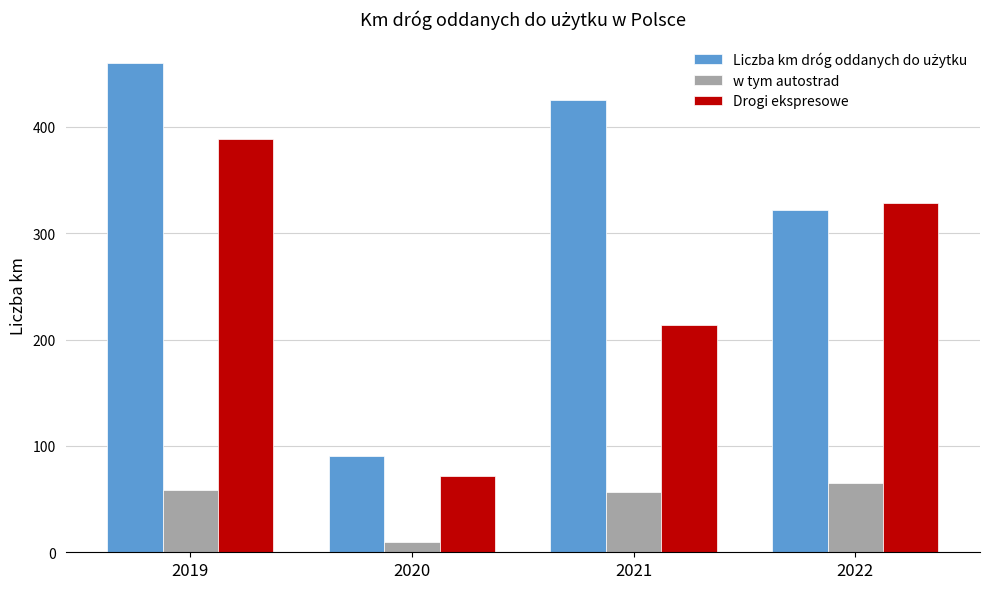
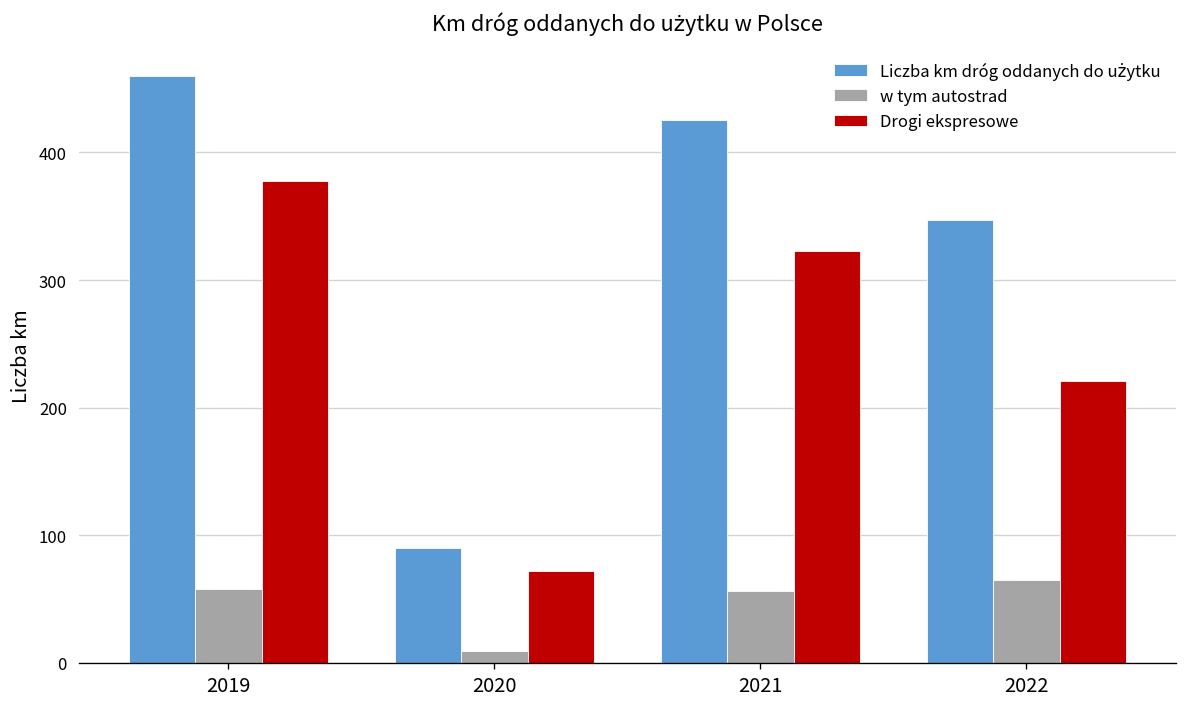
Drogi ekspresowe, 2019: 389 -> 378
Drogi ekspresowe, 2021: 213 -> 323
Liczba km dróg oddanych do użytku, 2022: 322 -> 347
Drogi ekspresowe, 2022: 328 -> 221
